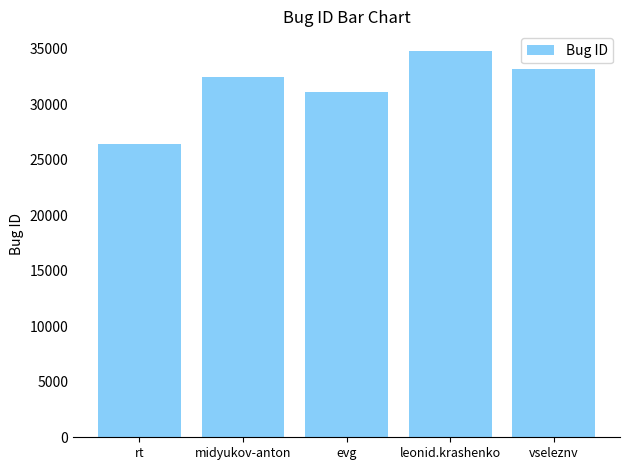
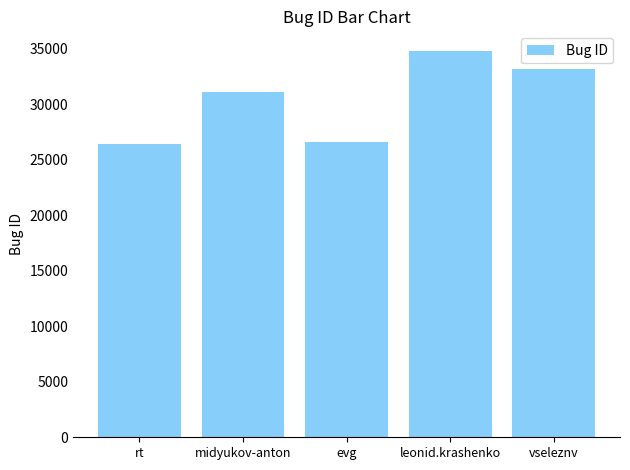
midyukov-anton: 32400 -> 31100
evg: 31100 -> 26600
